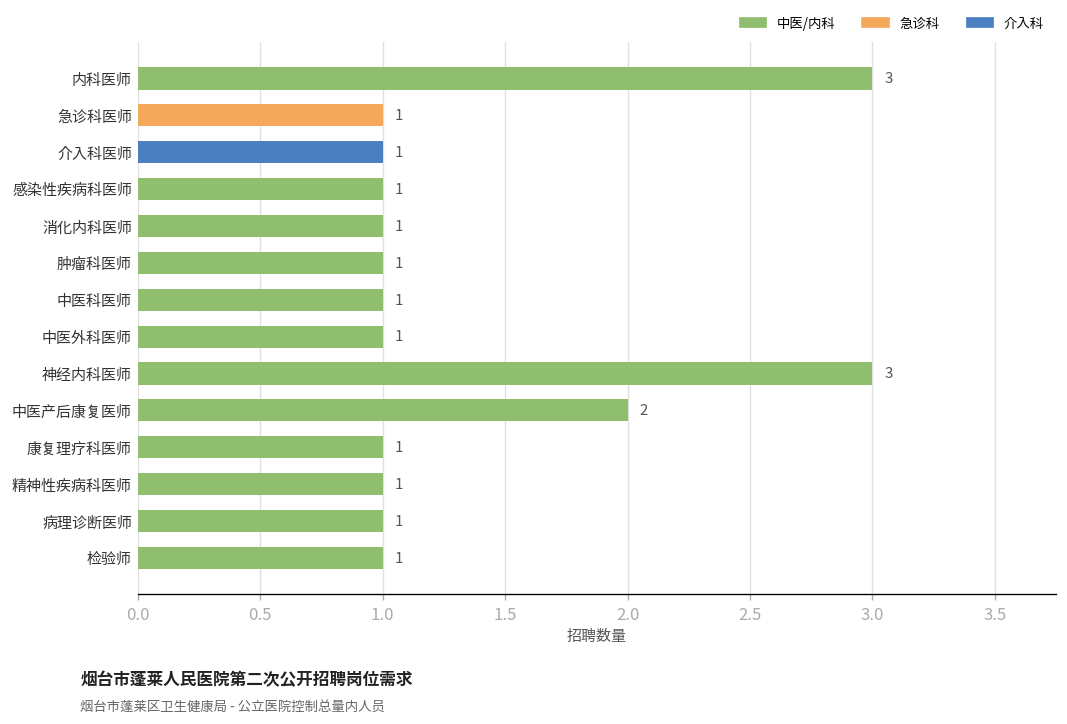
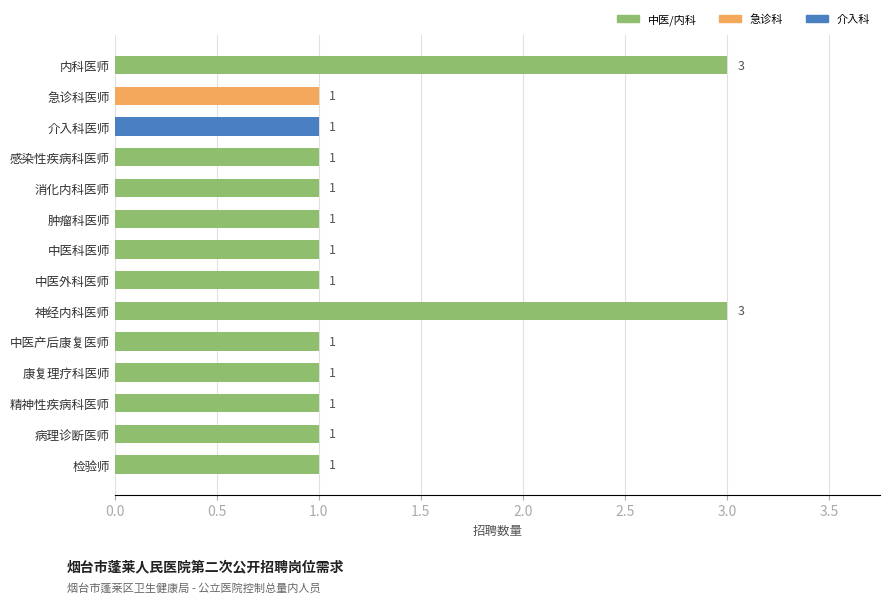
中医产后康复医师: 2 -> 1
